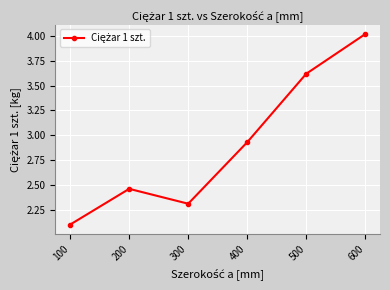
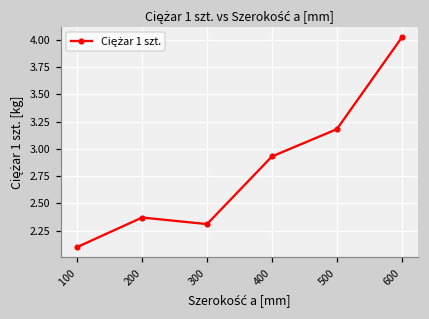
200: 2.5 -> 2.4
500: 3.6 -> 3.2
